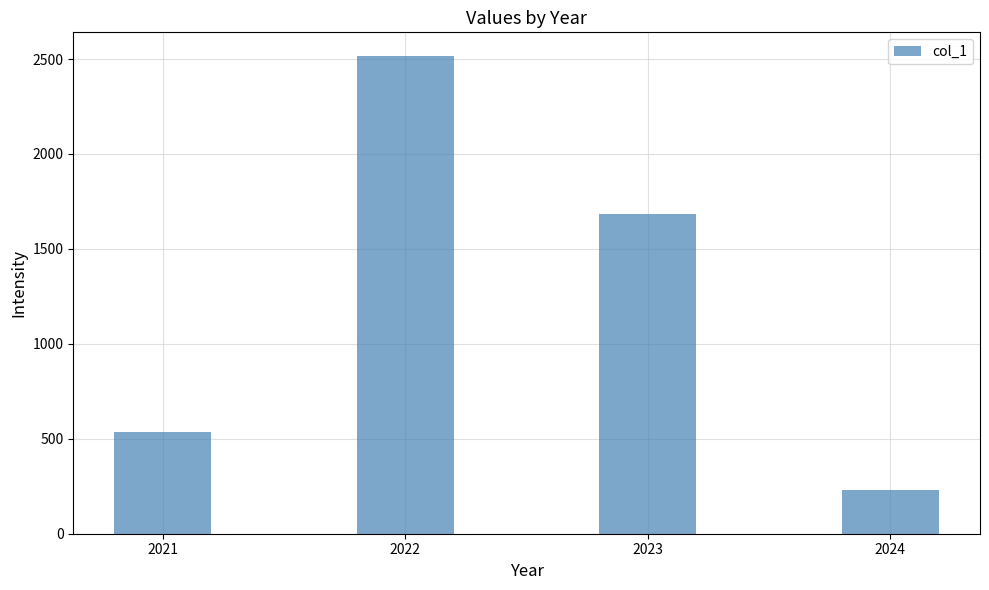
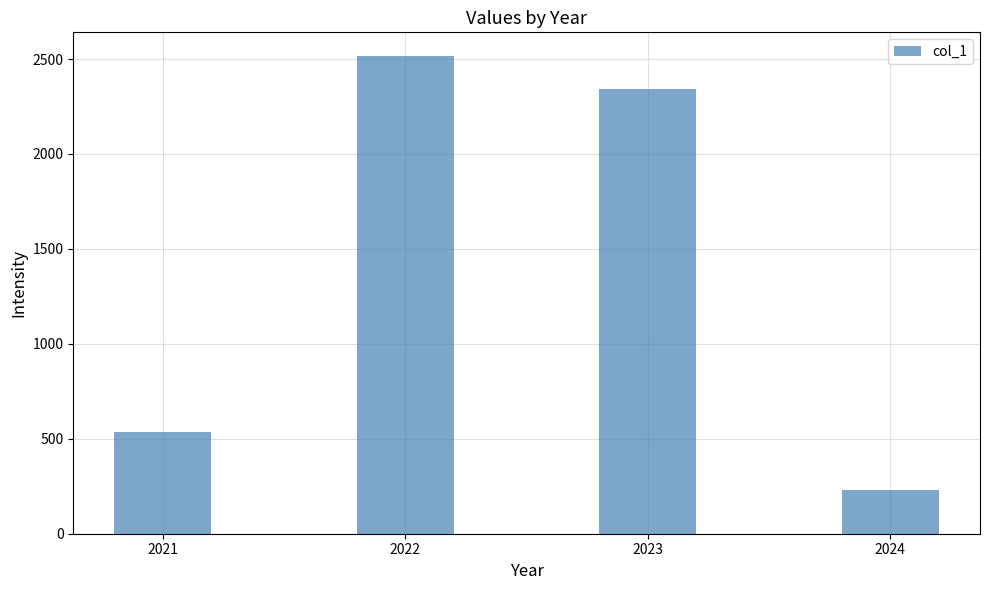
2023: 1690 -> 2340
